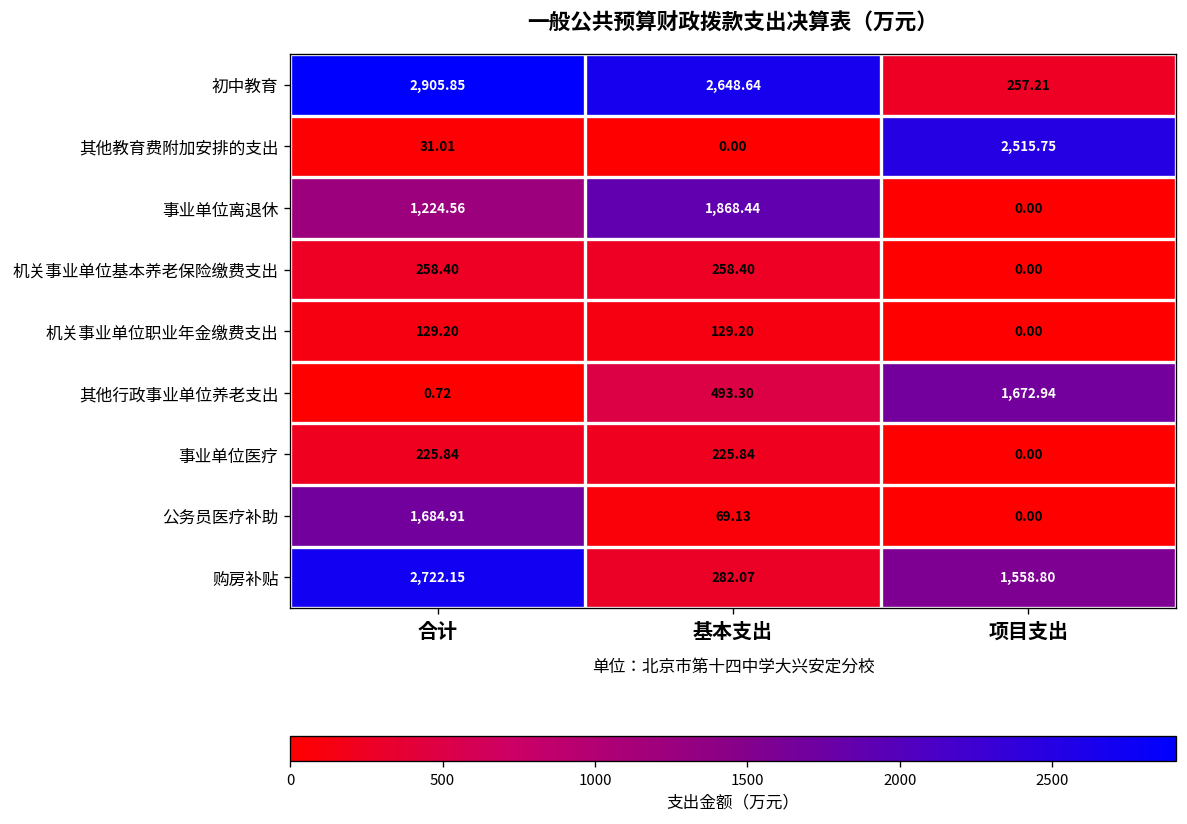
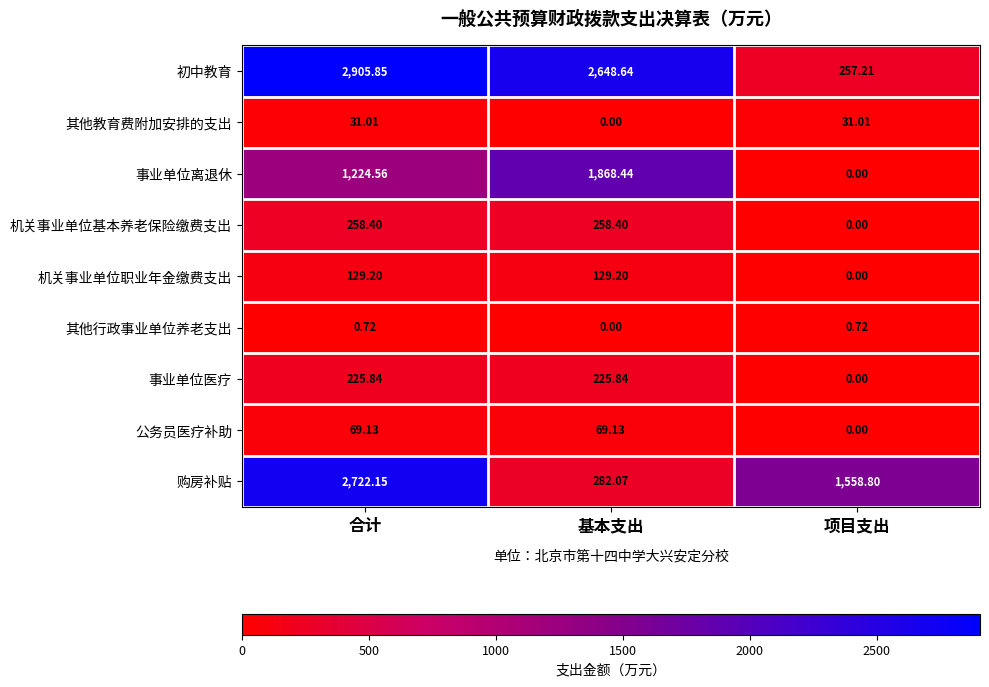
其他教育费附加安排的支出, 项目支出: 2,515.75 -> 31.01
其他行政事业单位养老支出, 基本支出: 493.30 -> 0.00
其他行政事业单位养老支出, 项目支出: 1,672.94 -> 0.72
公务员医疗补助, 合计: 1,684.91 -> 69.13
